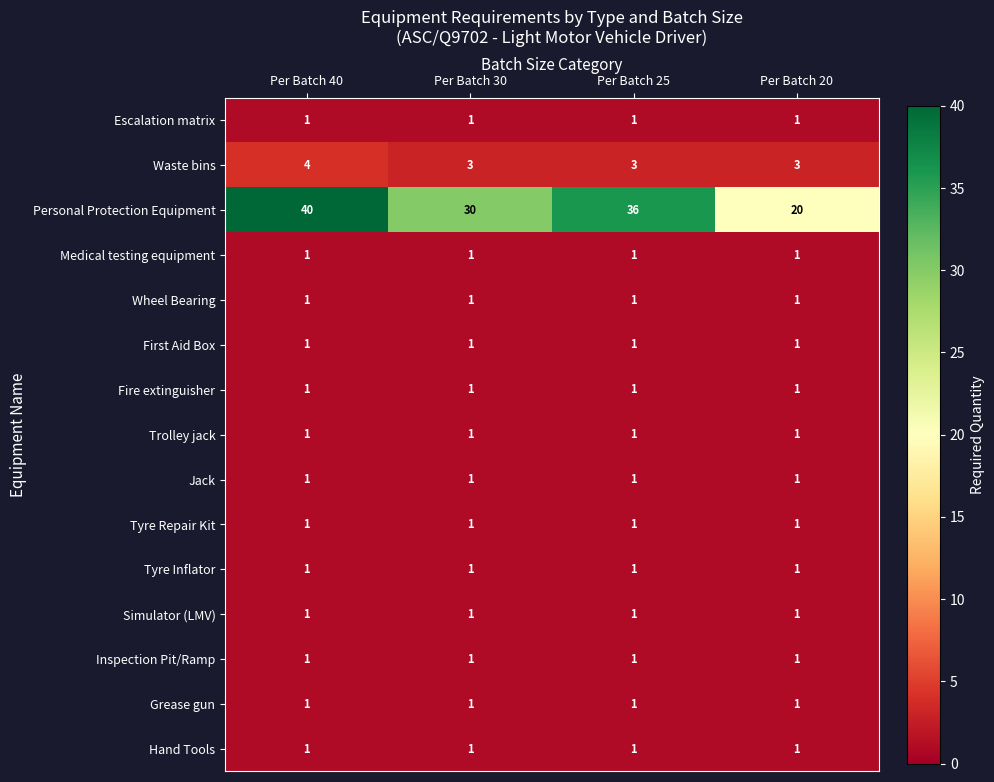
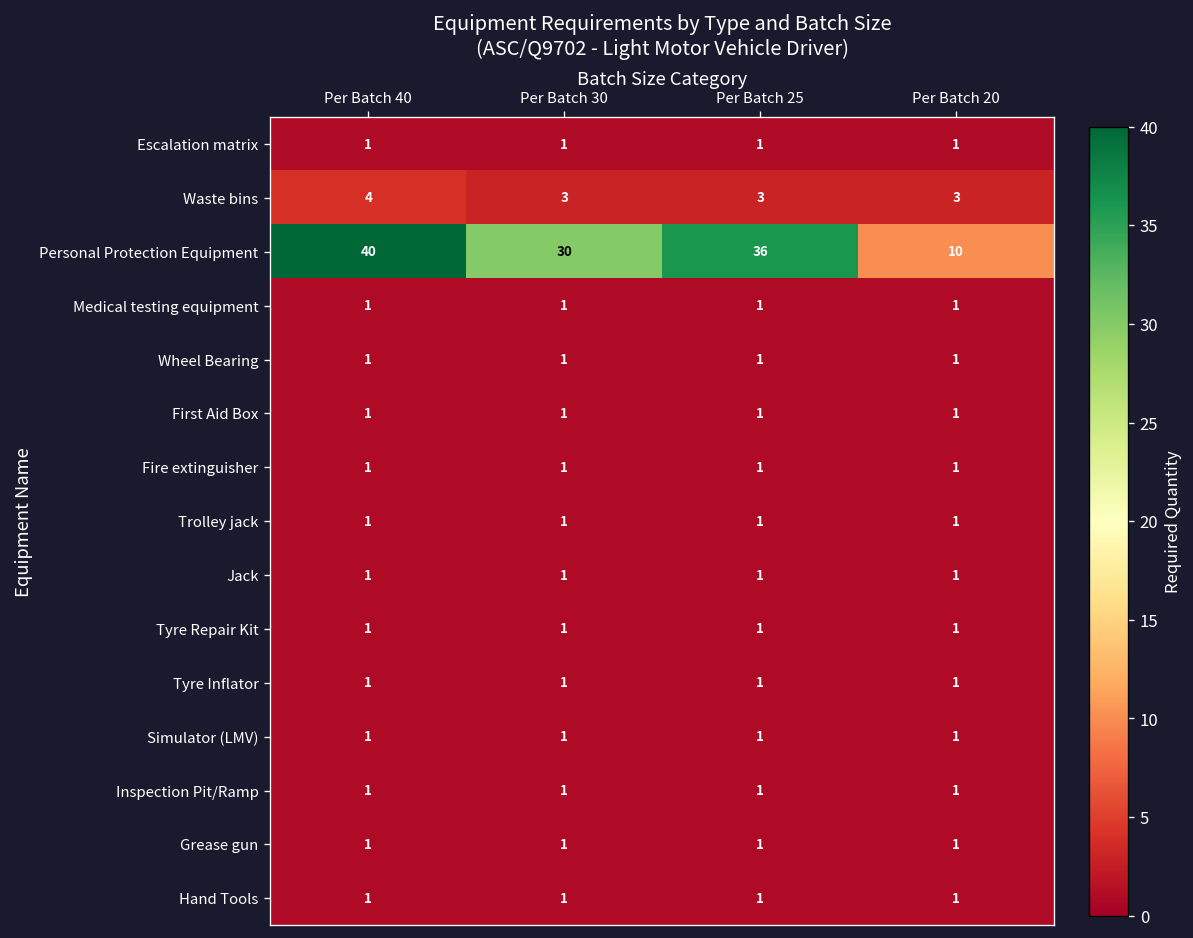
Personal Protection Equipment, Per Batch 20: 20 -> 10
